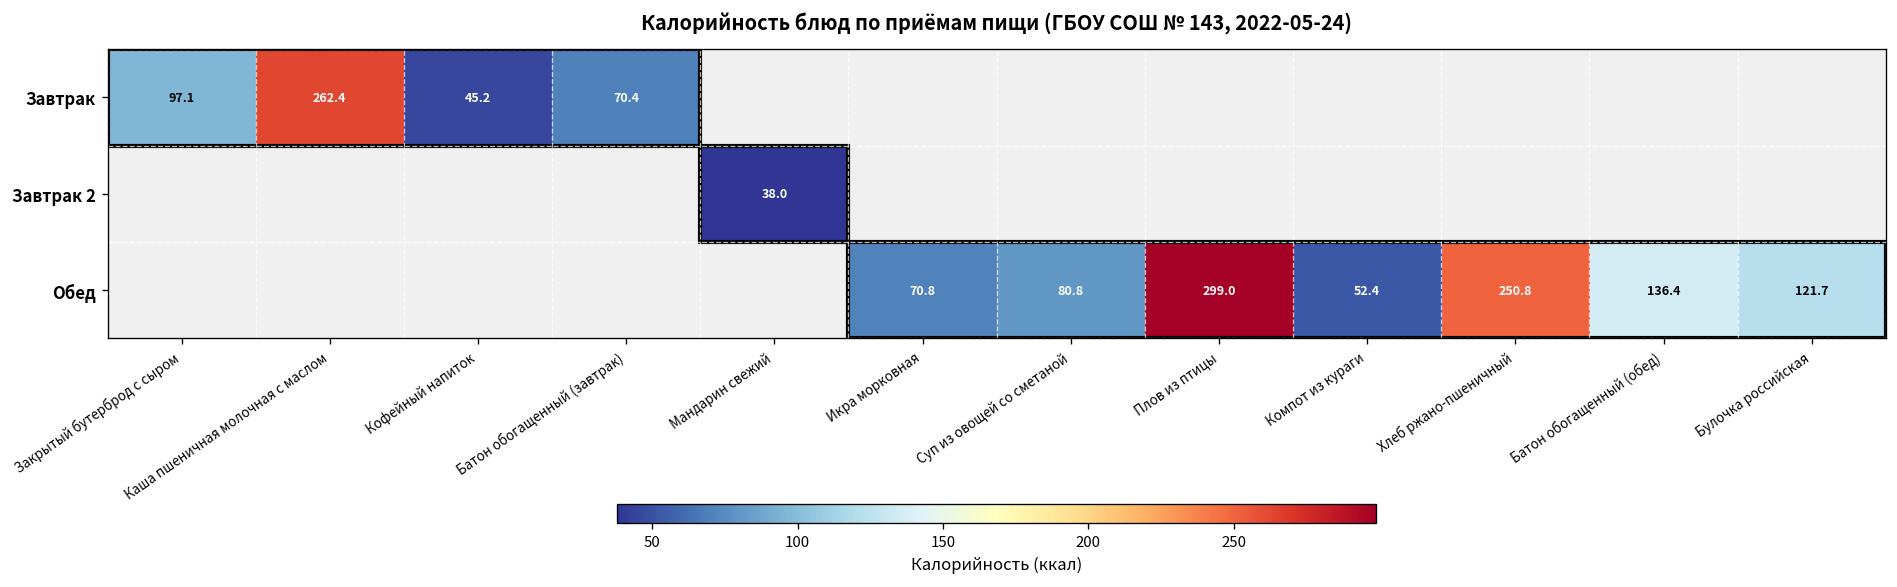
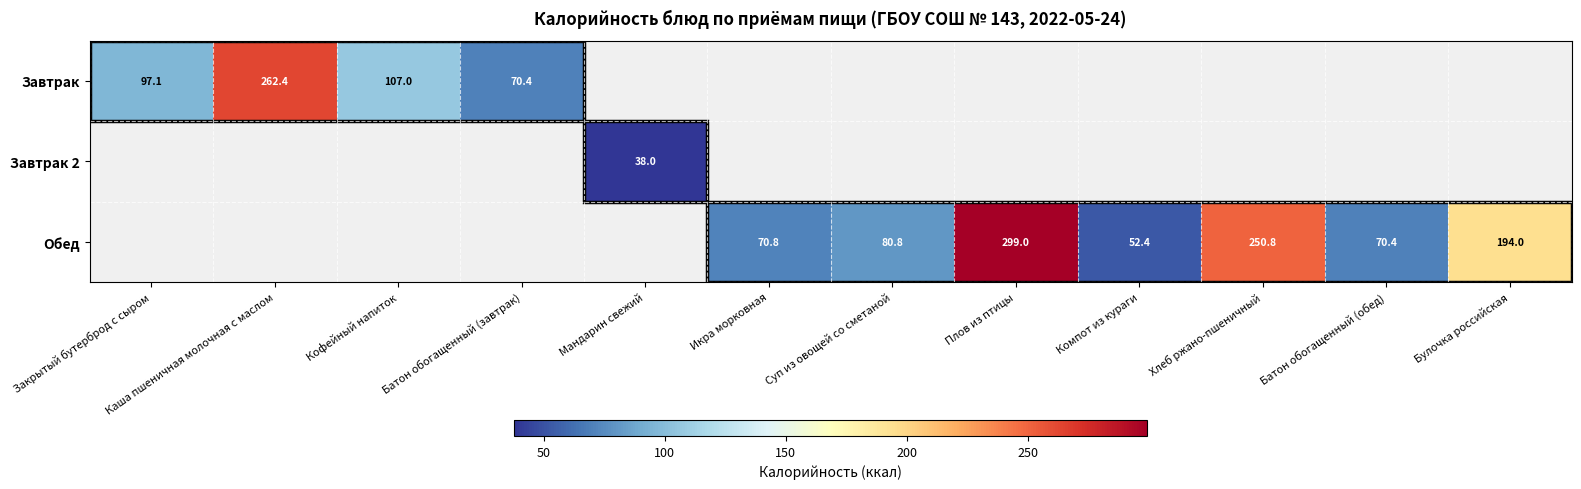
Завтрак, Кофейный напиток: 45.2 -> 107.0
Обед, Батон обогащенный (обед): 136.4 -> 70.4
Обед, Булочка российская: 121.7 -> 194.0
